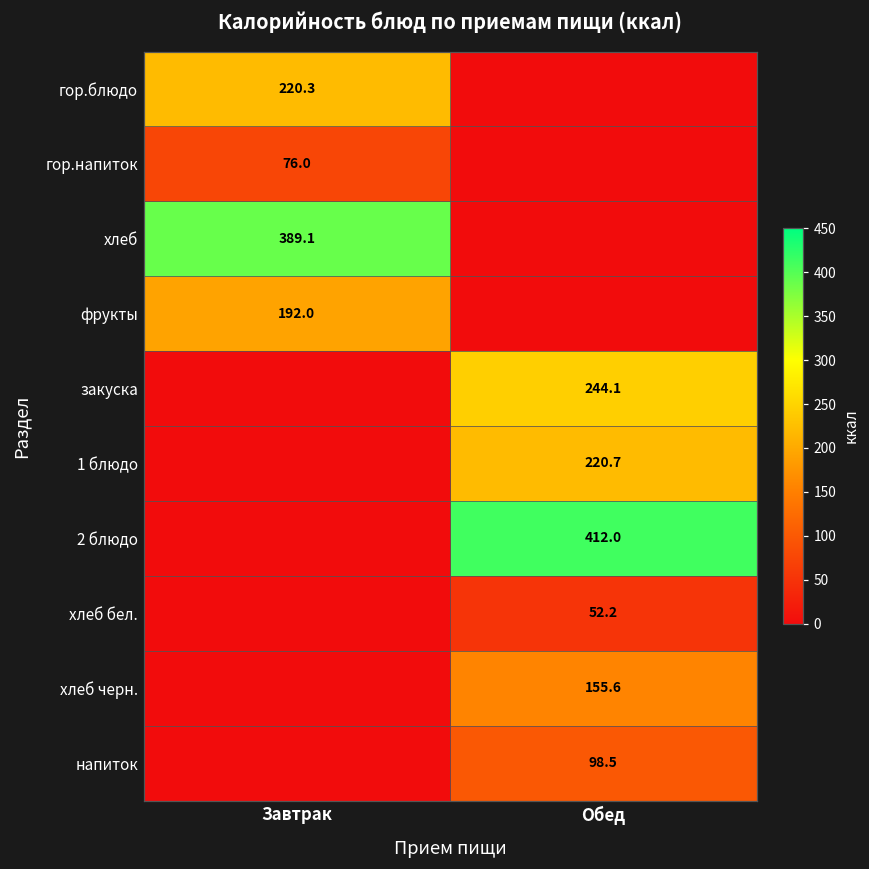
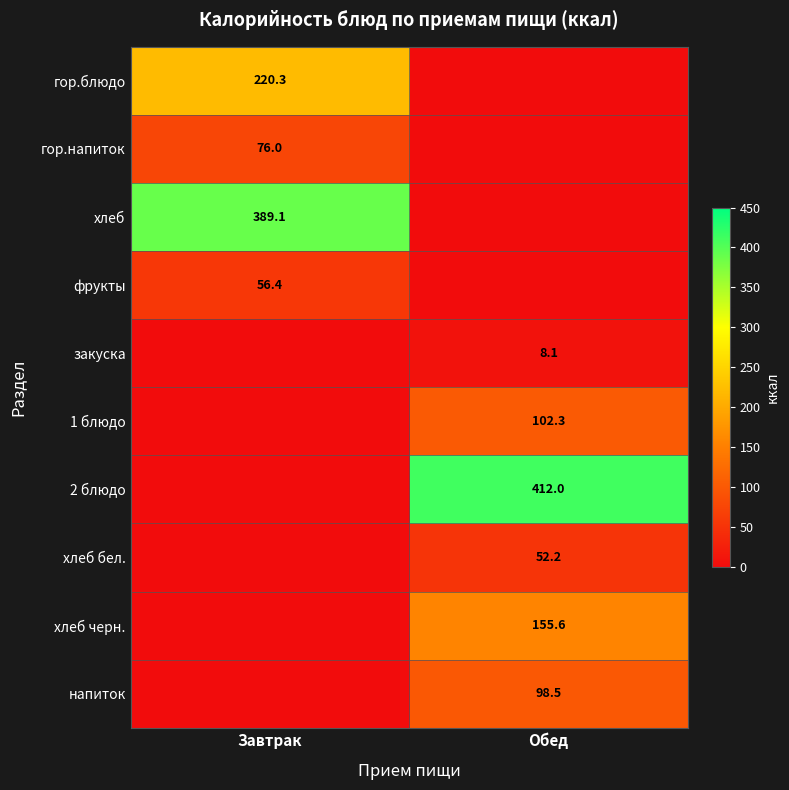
фрукты, Завтрак: 192.0 -> 56.4
закуска, Обед: 244.1 -> 8.1
1 блюдо, Обед: 220.7 -> 102.3
